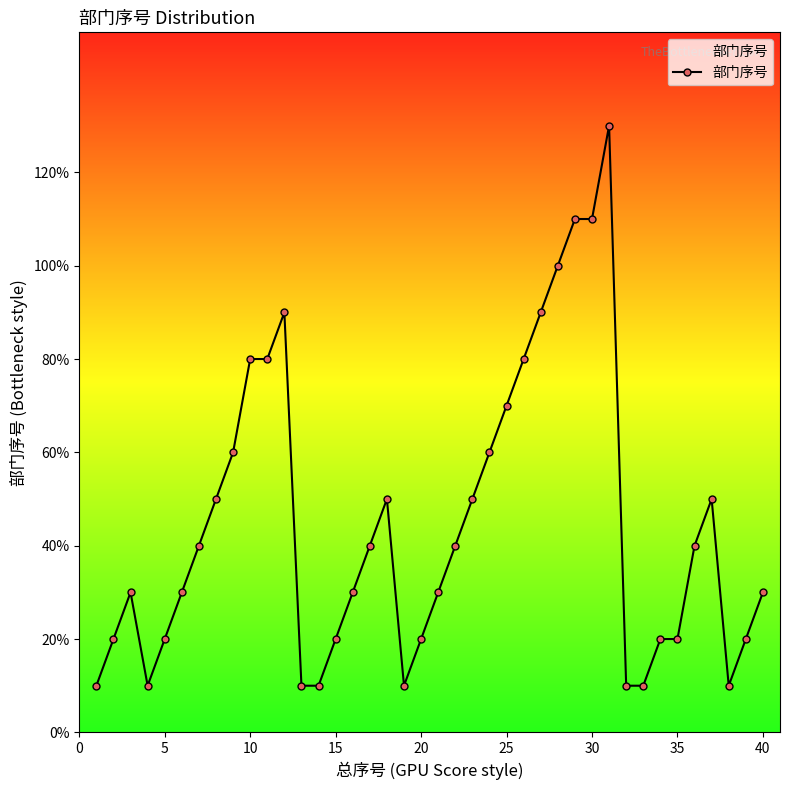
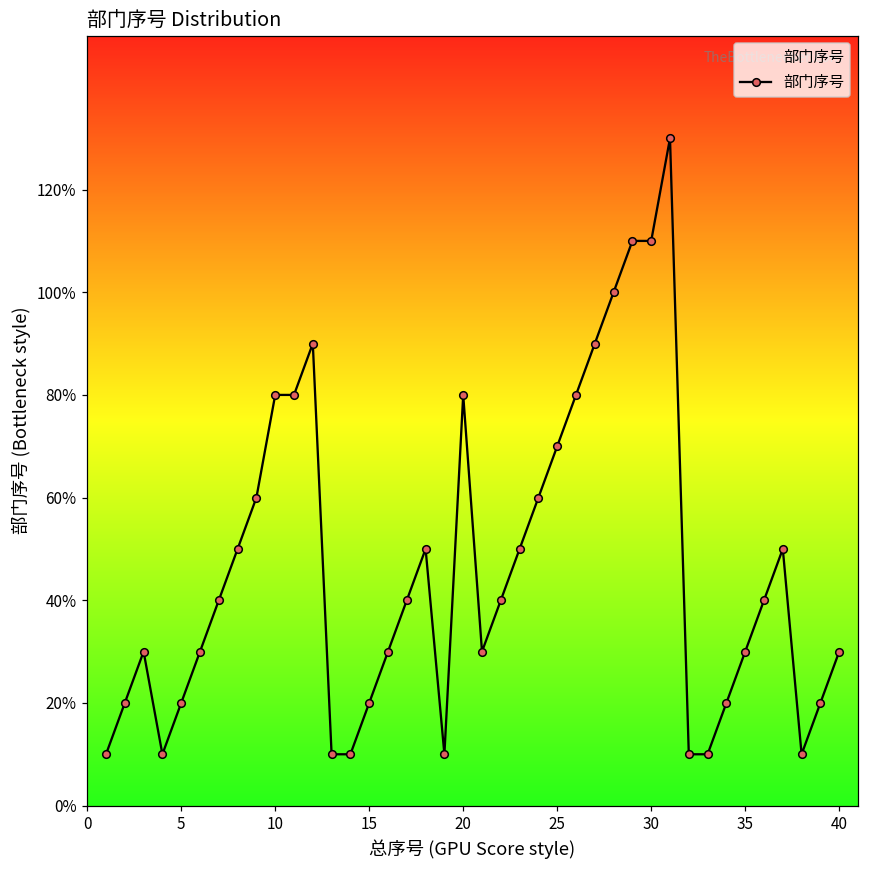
20: 20% -> 80%
35: 20% -> 30%
